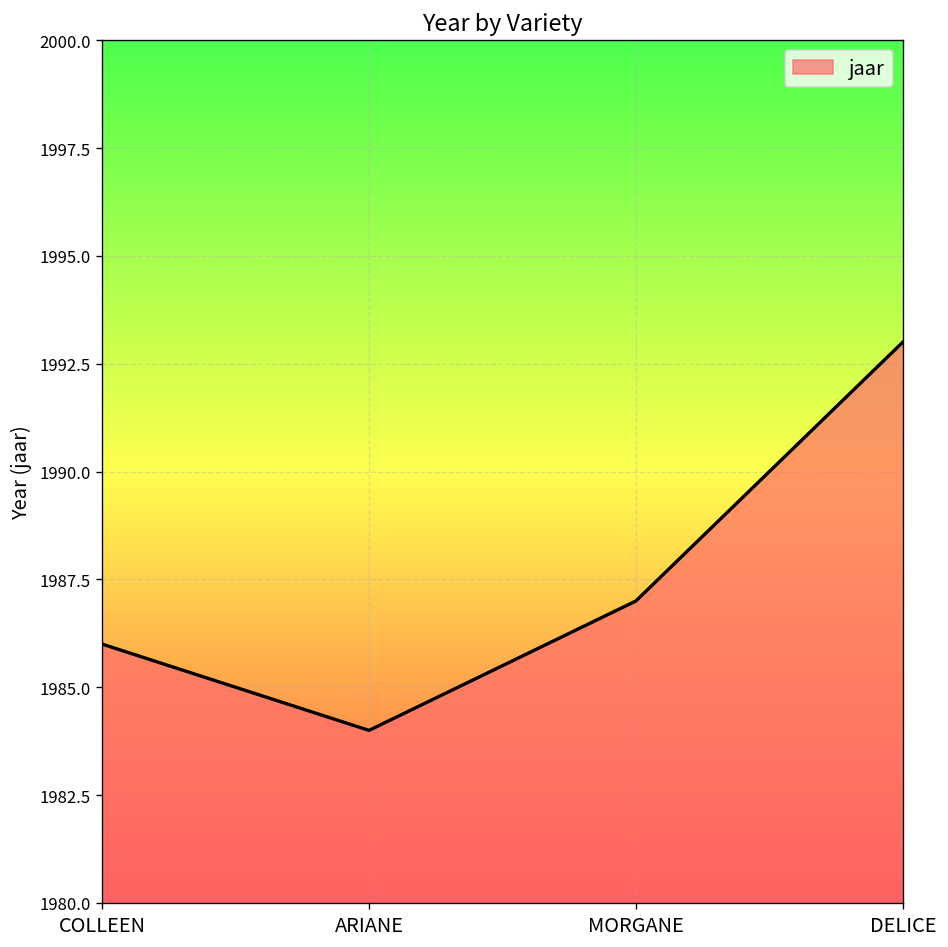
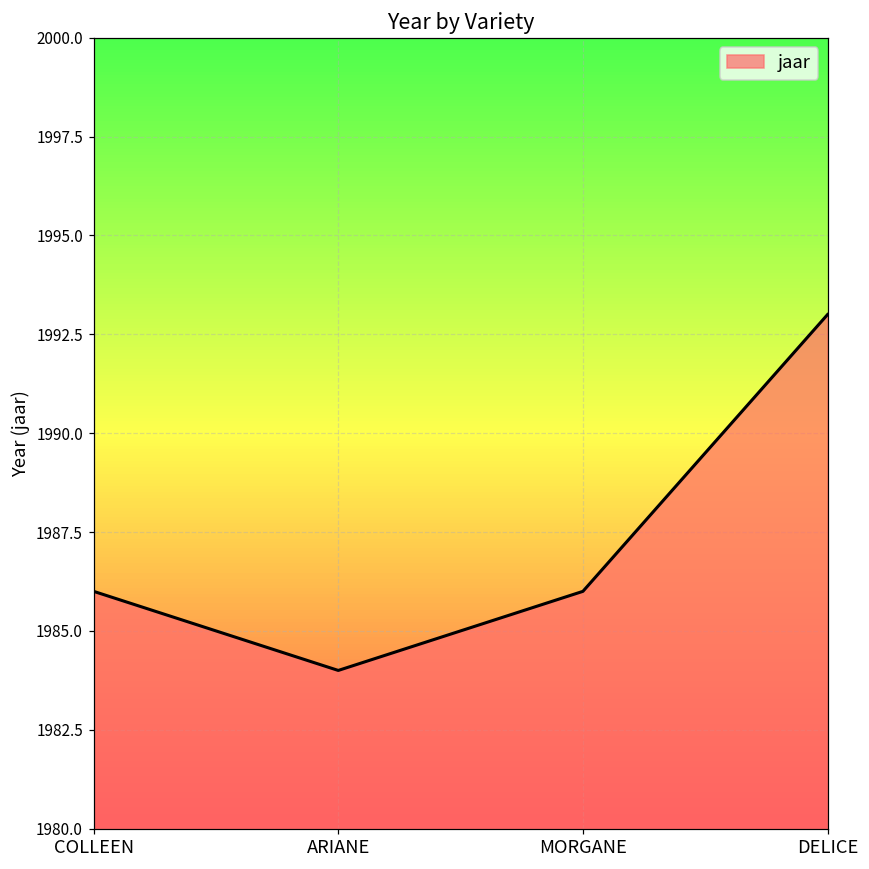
MORGANE: 1987 -> 1986
